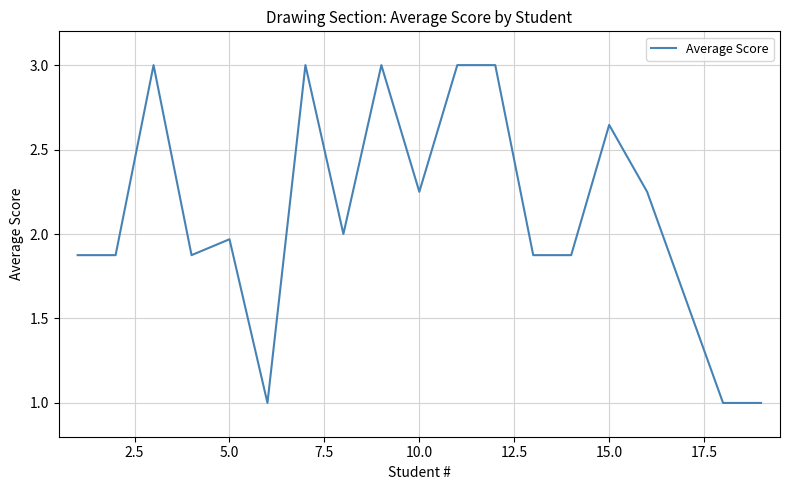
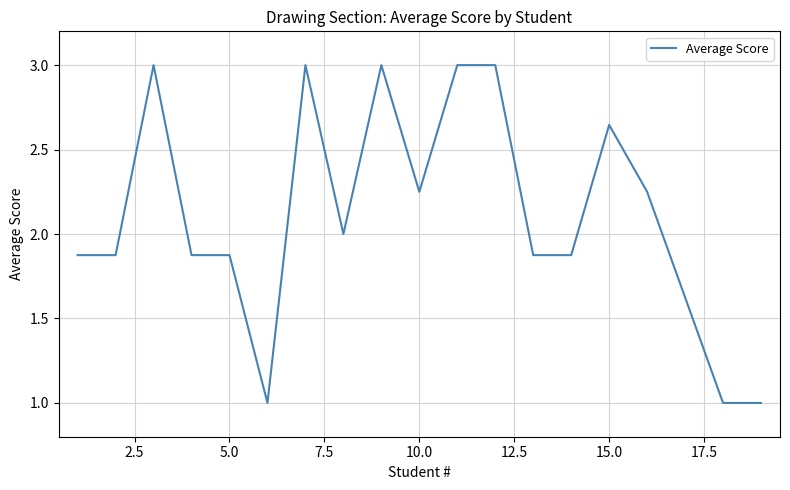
5.0: 1.97 -> 1.88
